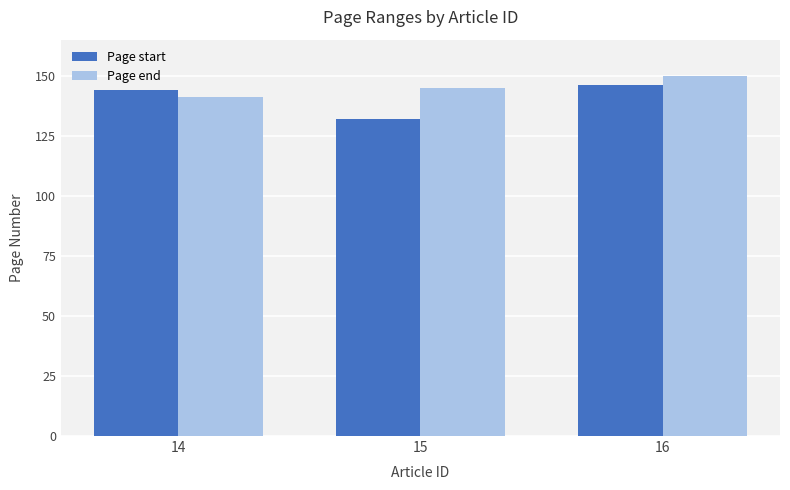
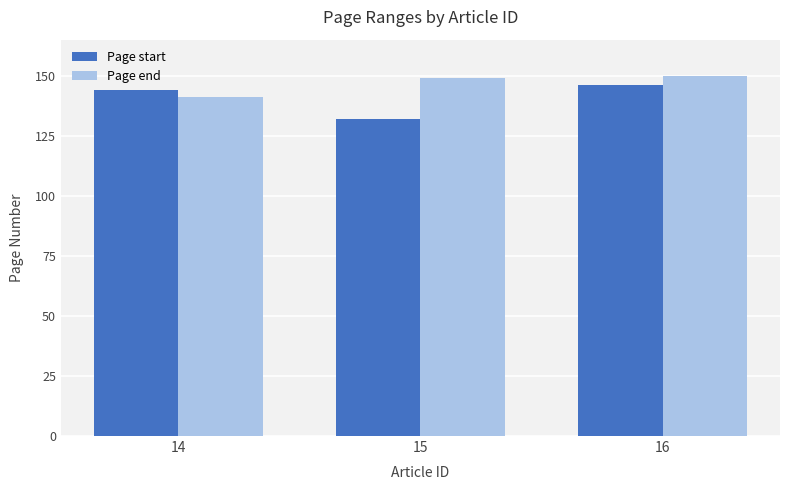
Page end, 15: 145 -> 149
